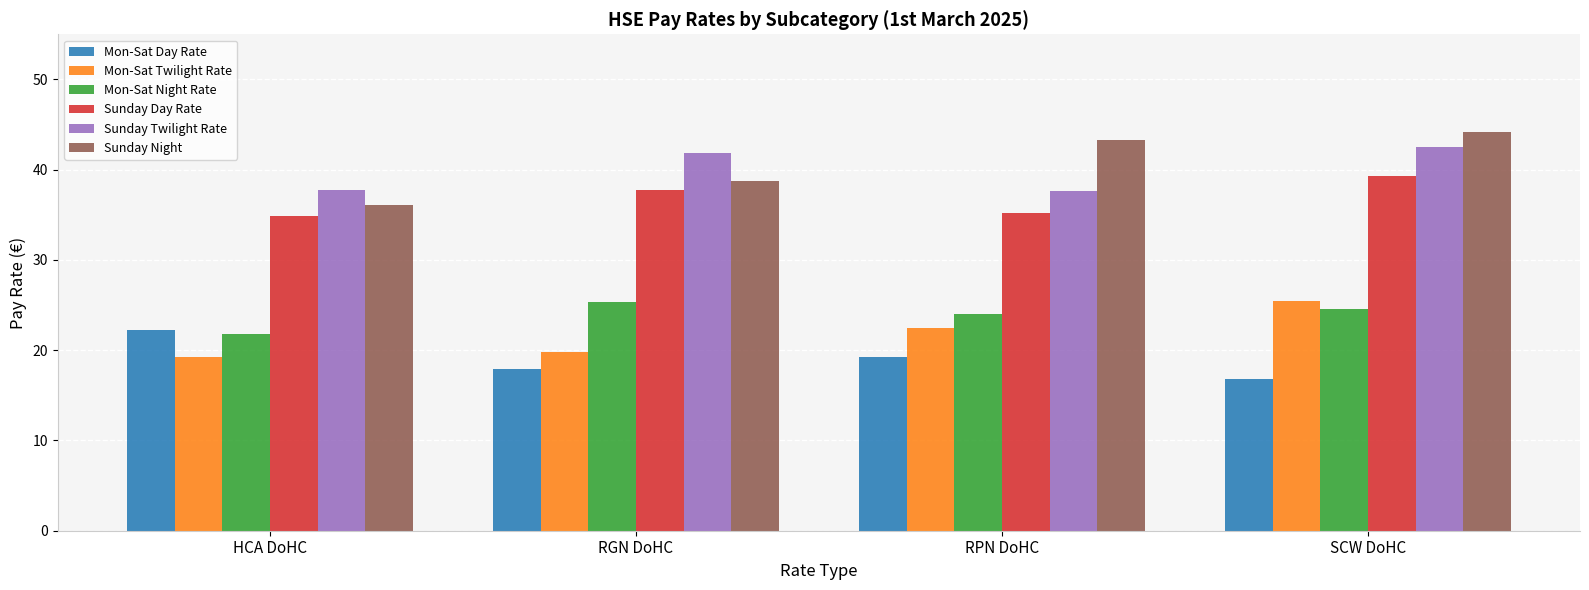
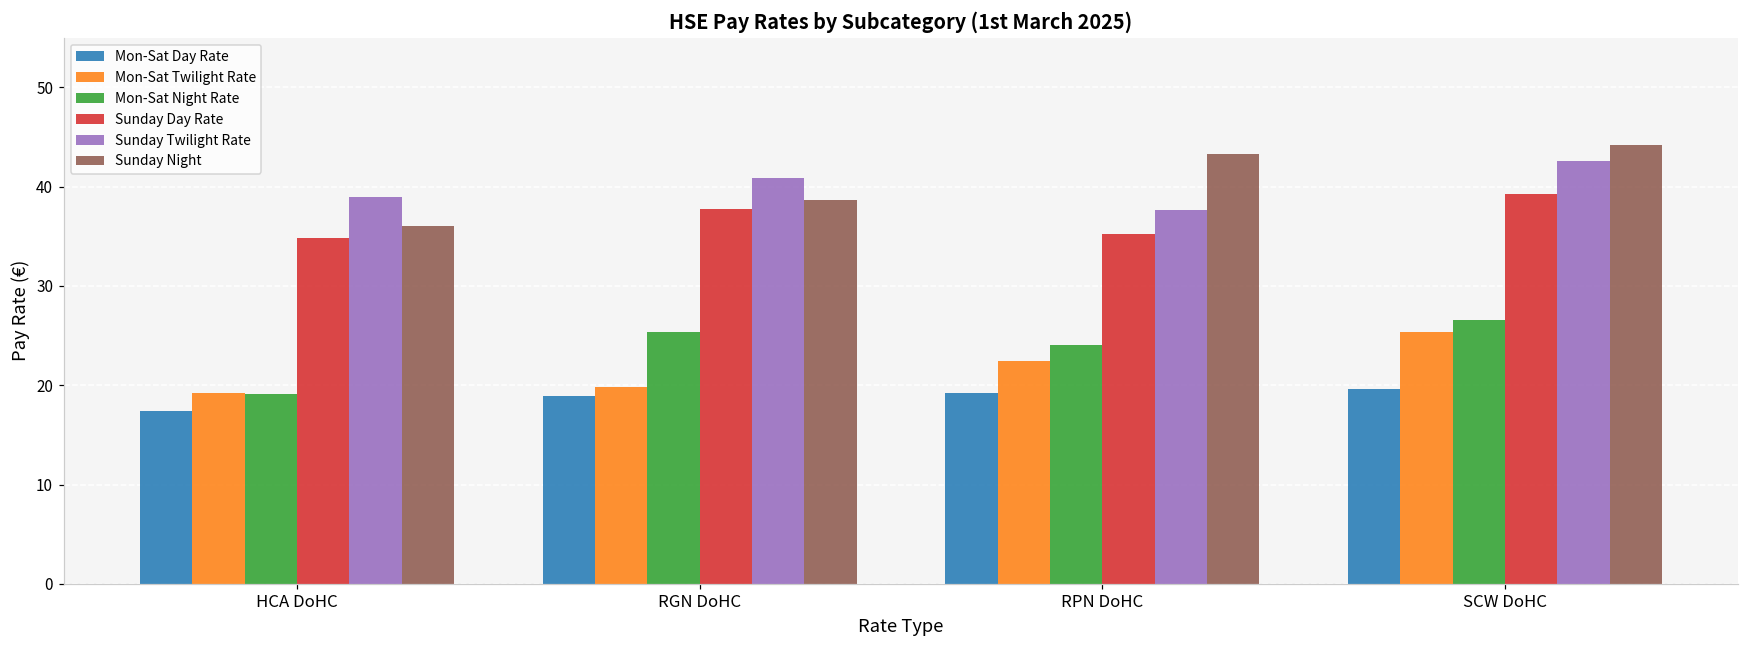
Mon-Sat Day Rate, HCA DoHC: 22 -> 17
Mon-Sat Night Rate, HCA DoHC: 22 -> 19
Sunday Twilight Rate, HCA DoHC: 38 -> 39
Mon-Sat Day Rate, RGN DoHC: 18 -> 19
Sunday Twilight Rate, RGN DoHC: 42 -> 41
Mon-Sat Day Rate, SCW DoHC: 17 -> 20
Mon-Sat Night Rate, SCW DoHC: 25 -> 27
